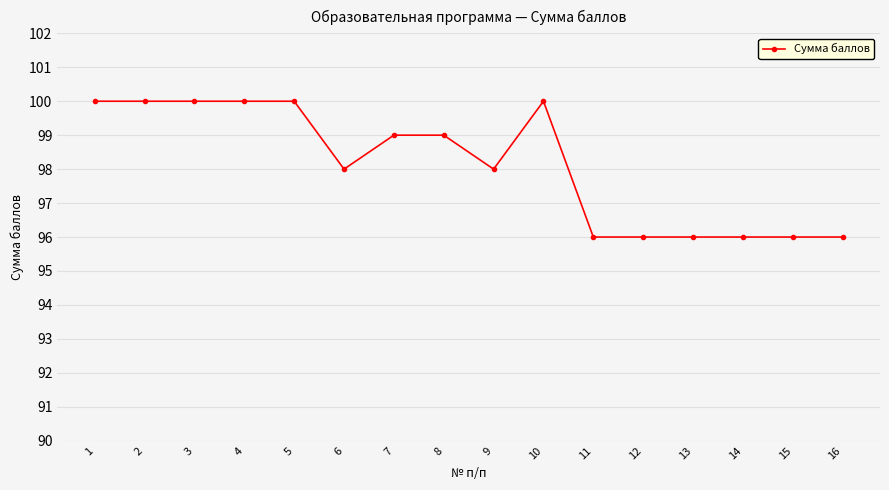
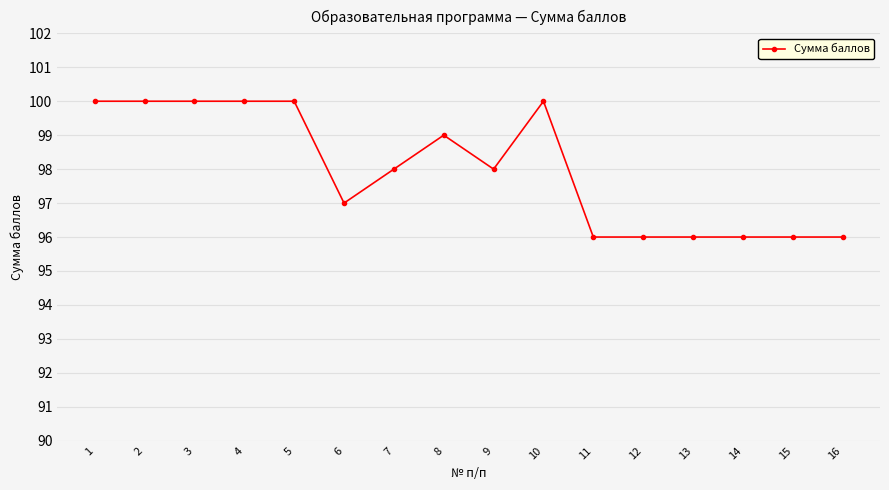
6: 98 -> 97
7: 99 -> 98
